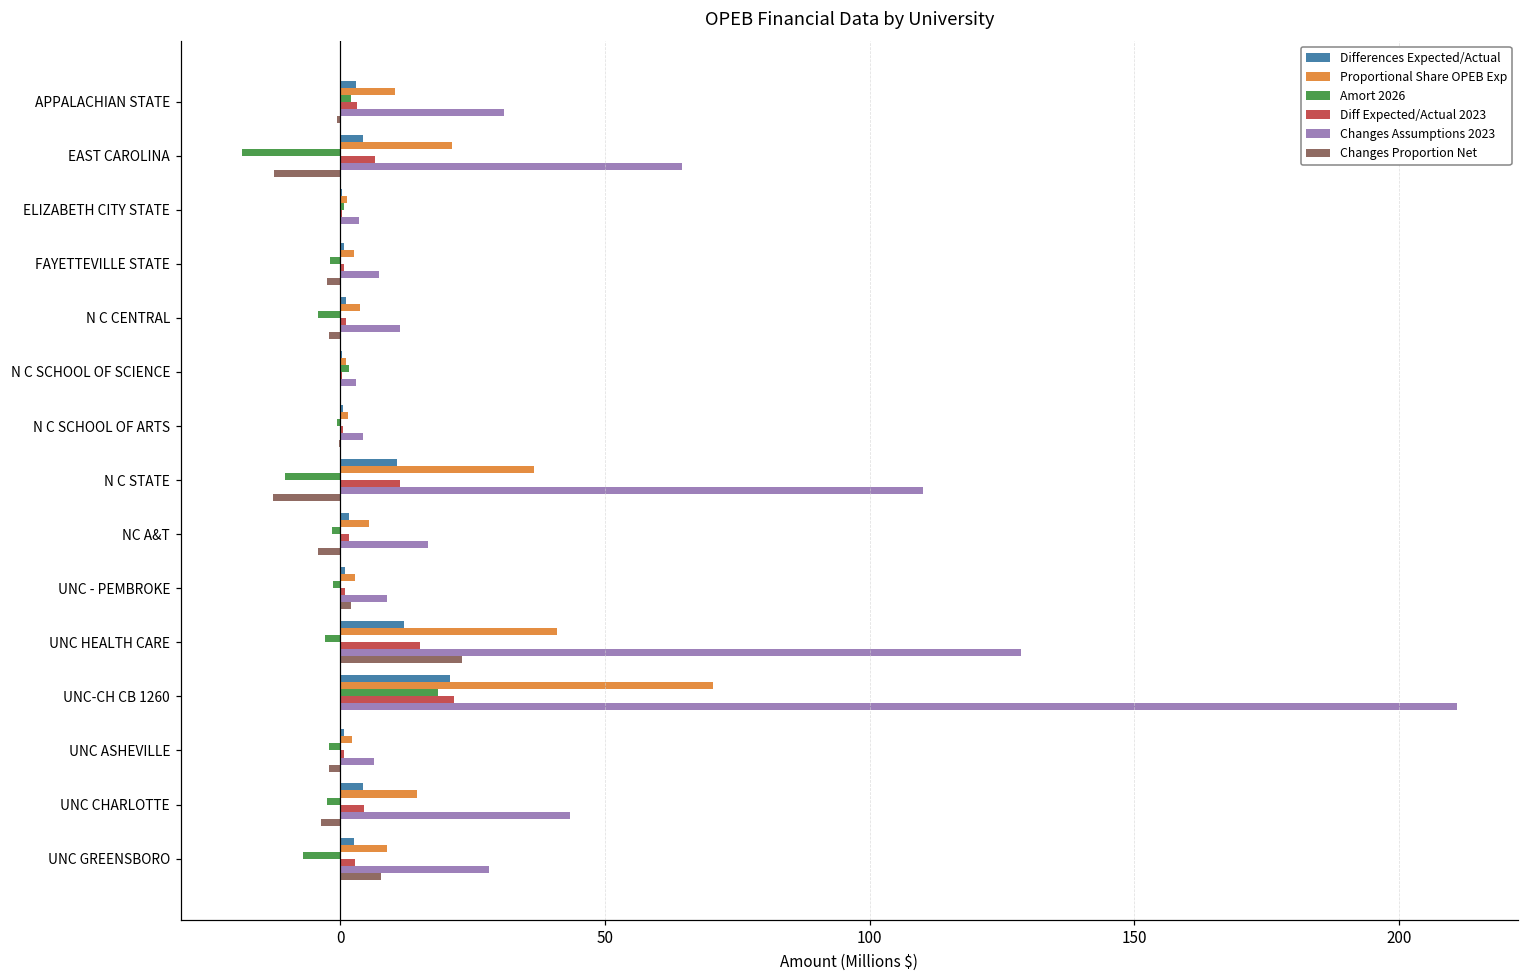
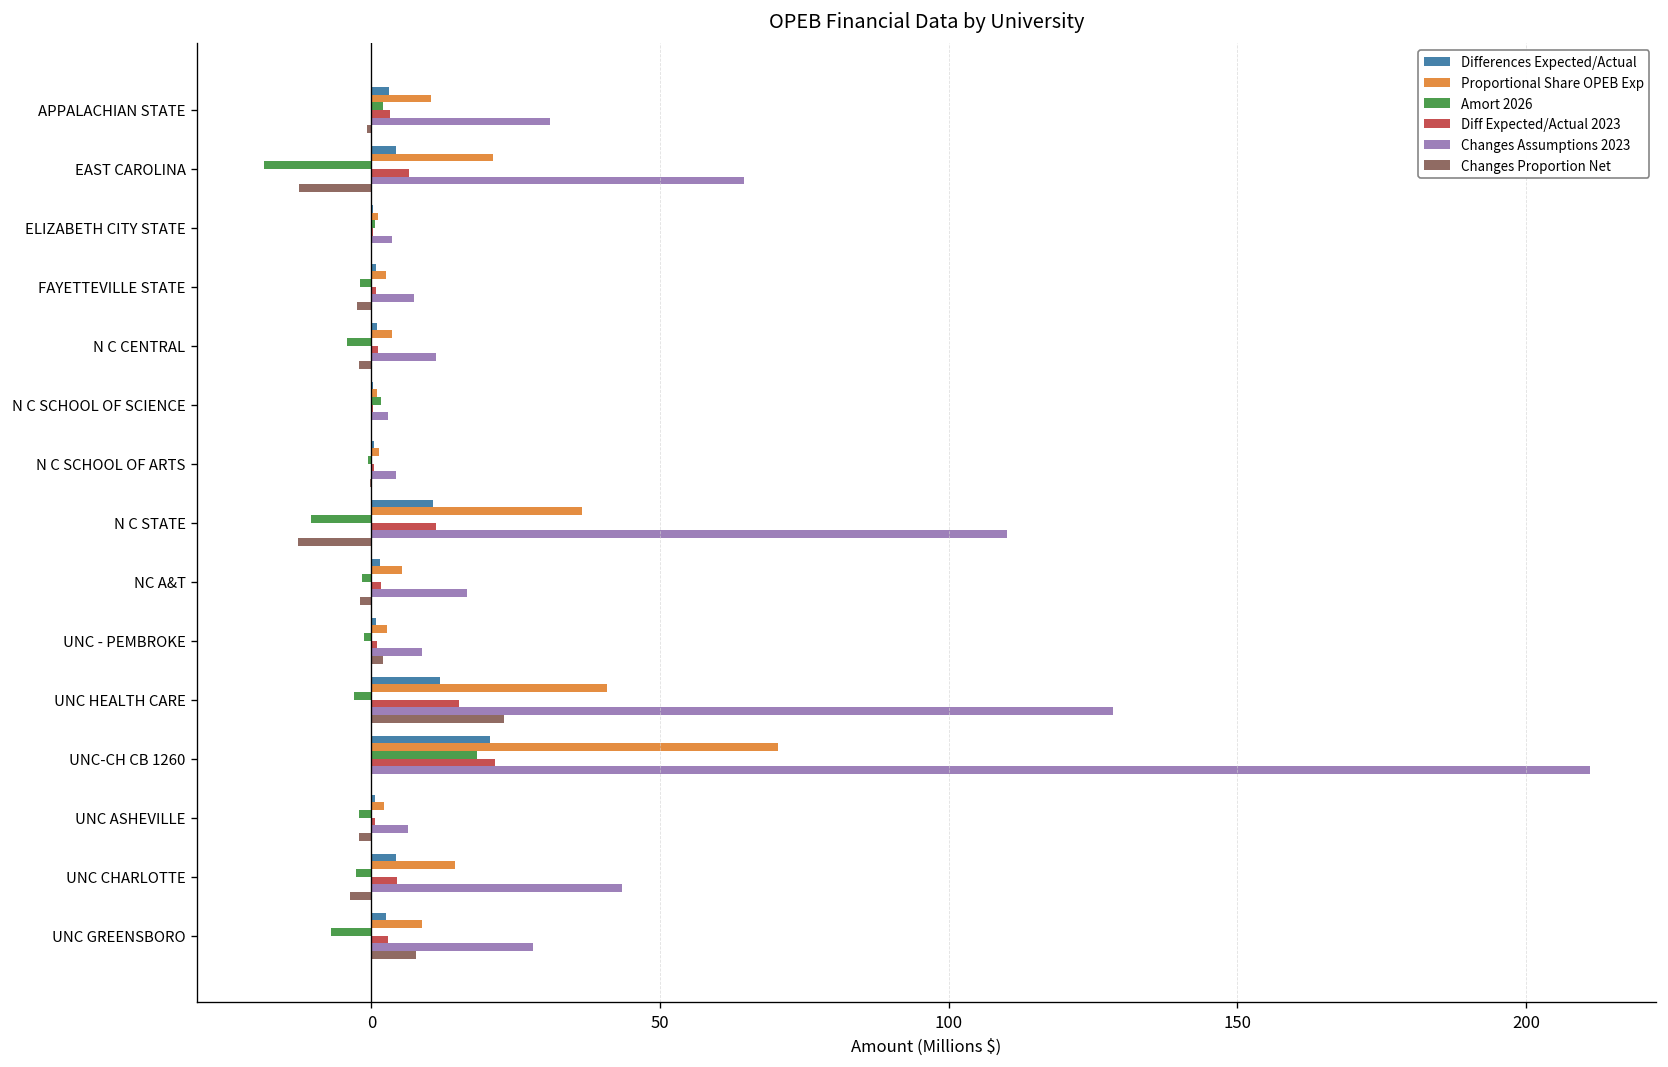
Changes Proportion Net, NC A&T: -4 -> -2
